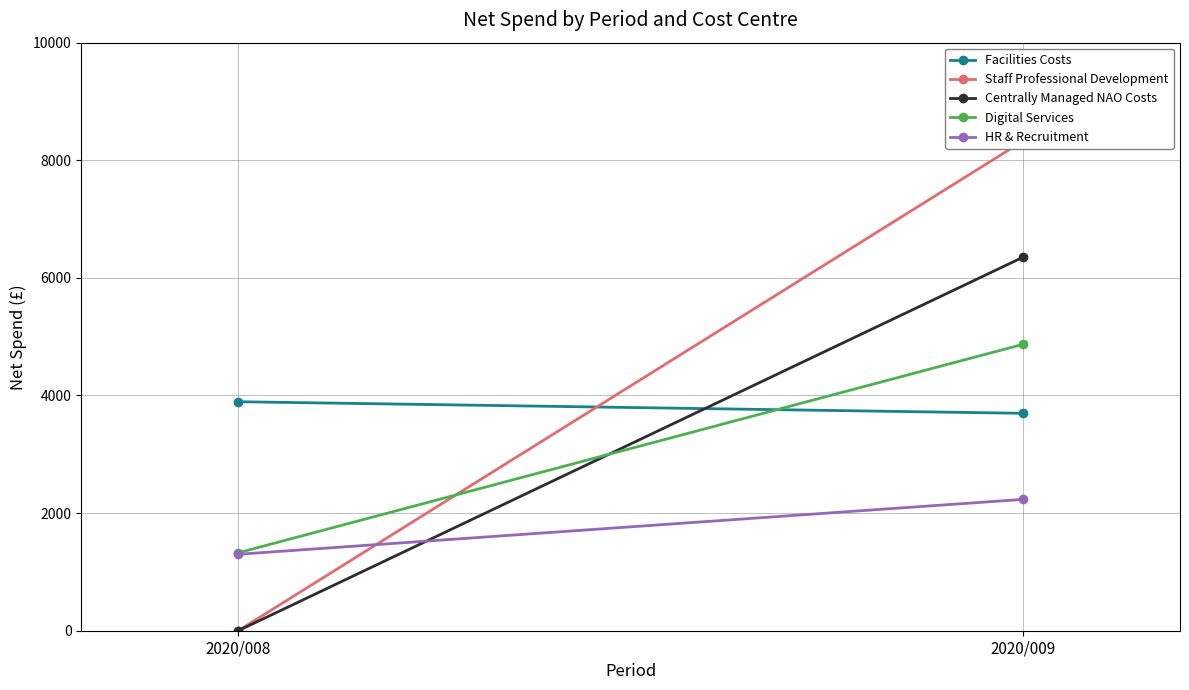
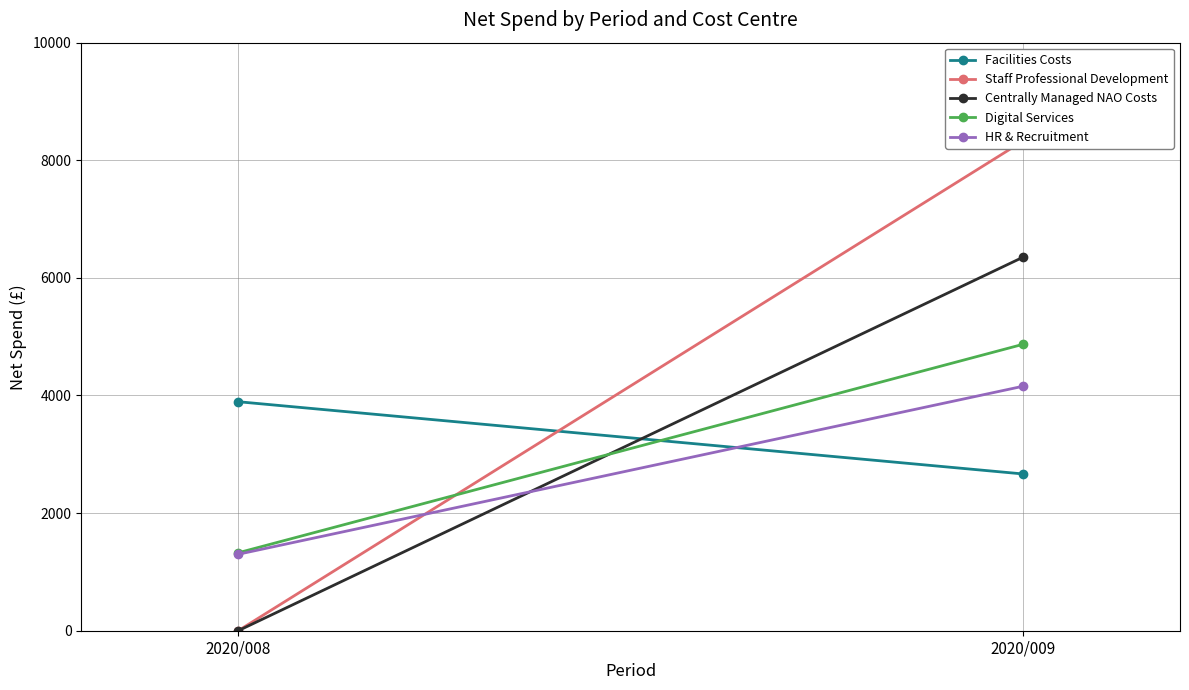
Facilities Costs, 2020/009: 3700 -> 2700
HR & Recruitment, 2020/009: 2200 -> 4200
